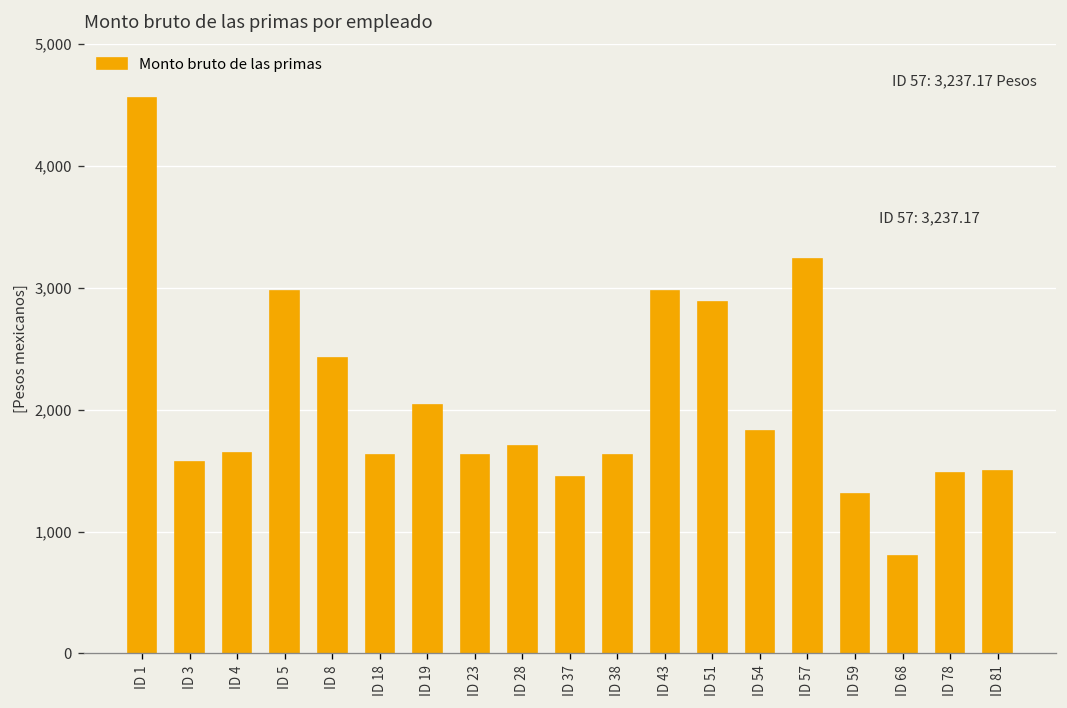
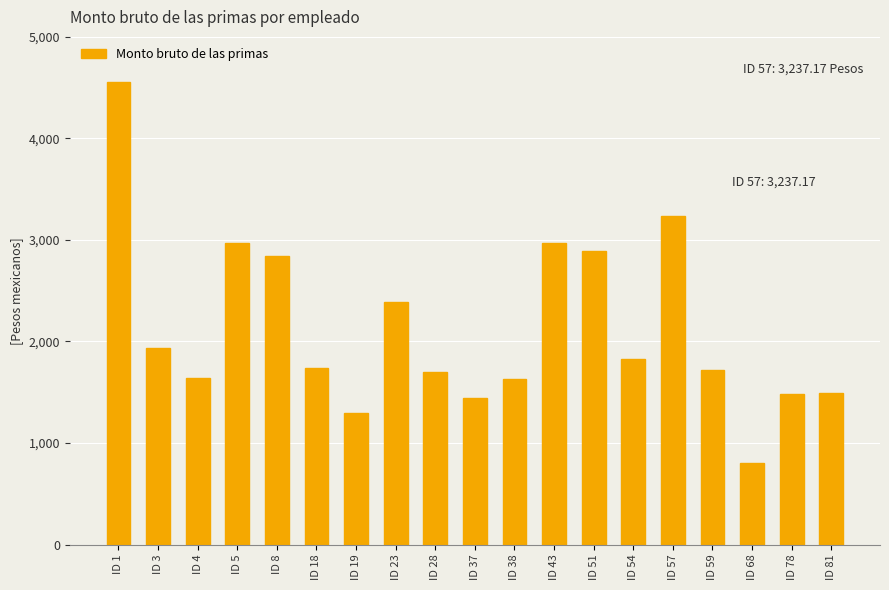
ID 3: 1,570 -> 1,940
ID 8: 2,430 -> 2,840
ID 18: 1,630 -> 1,740
ID 19: 2,040 -> 1,300
ID 23: 1,630 -> 2,390
ID 59: 1,310 -> 1,720
